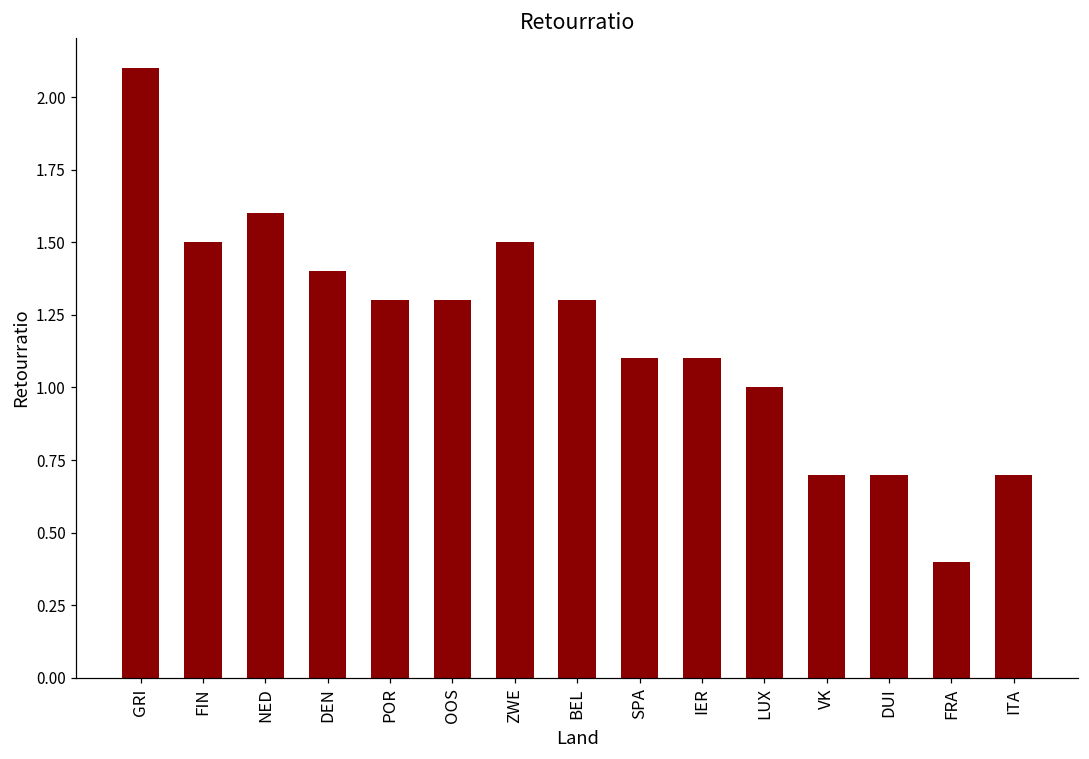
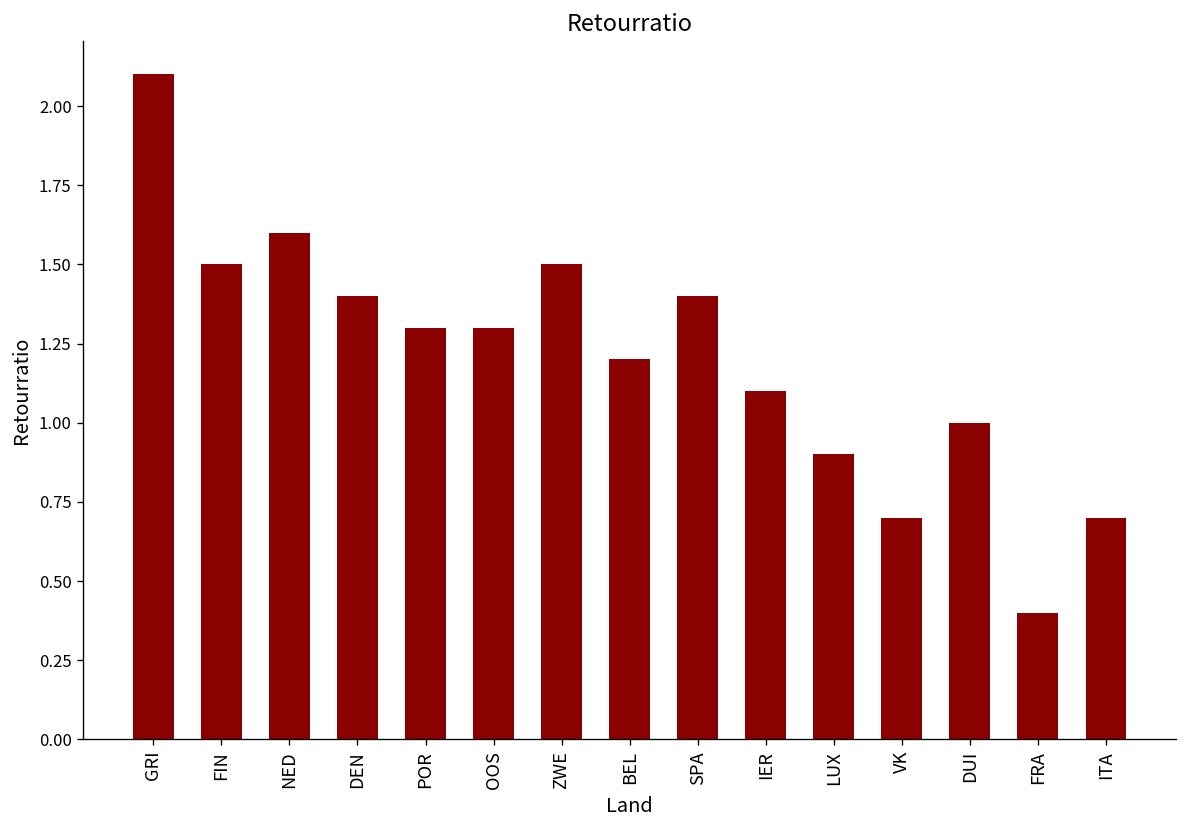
BEL: 1.3 -> 1.2
SPA: 1.1 -> 1.4
LUX: 1.0 -> 0.9
DUI: 0.7 -> 1.0
